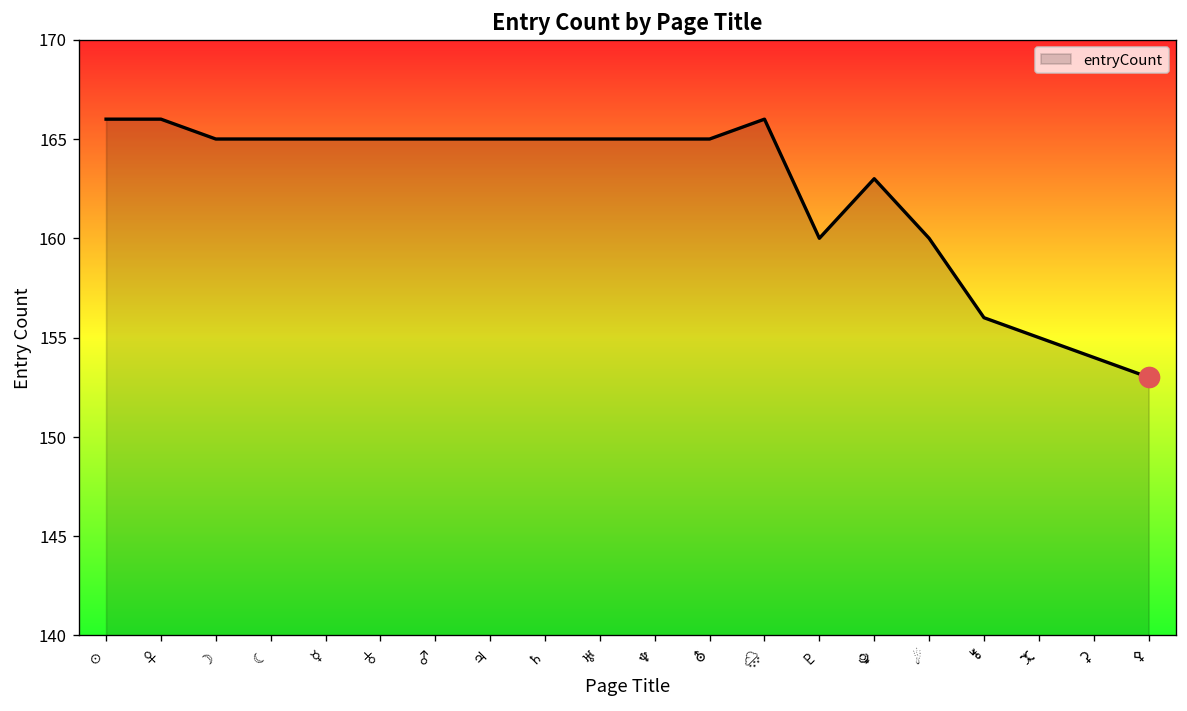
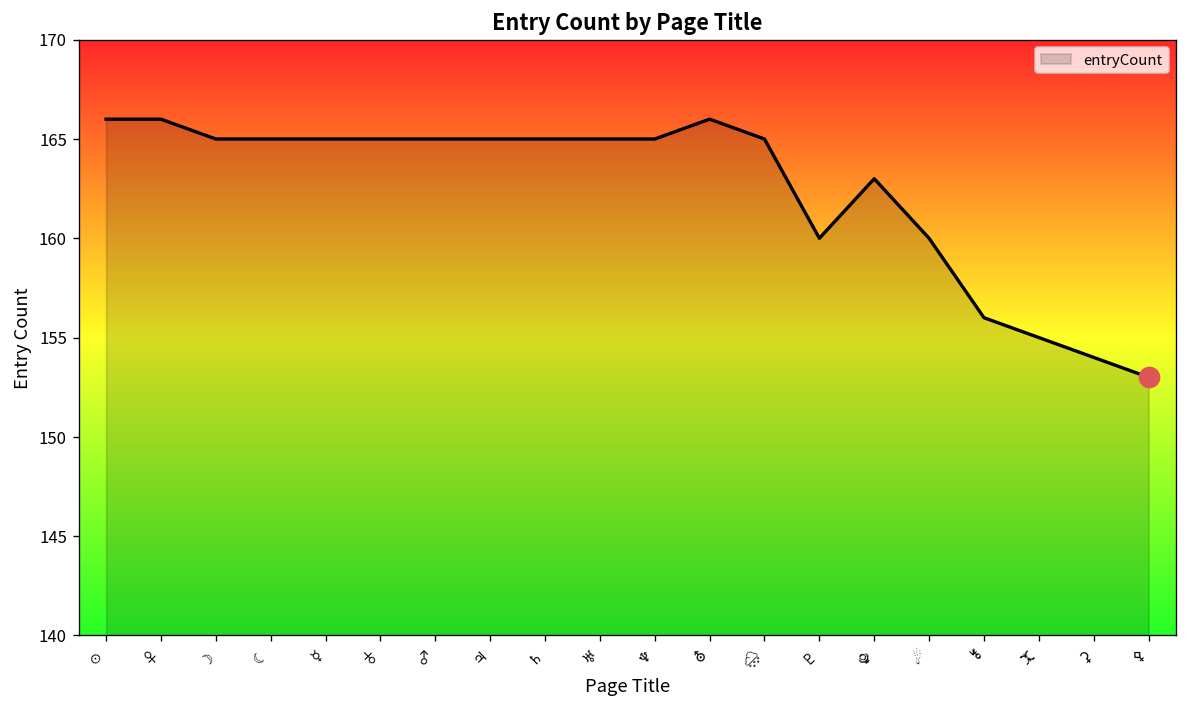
entryCount, ⛢: 165 -> 166
entryCount, 🌨: 166 -> 165
